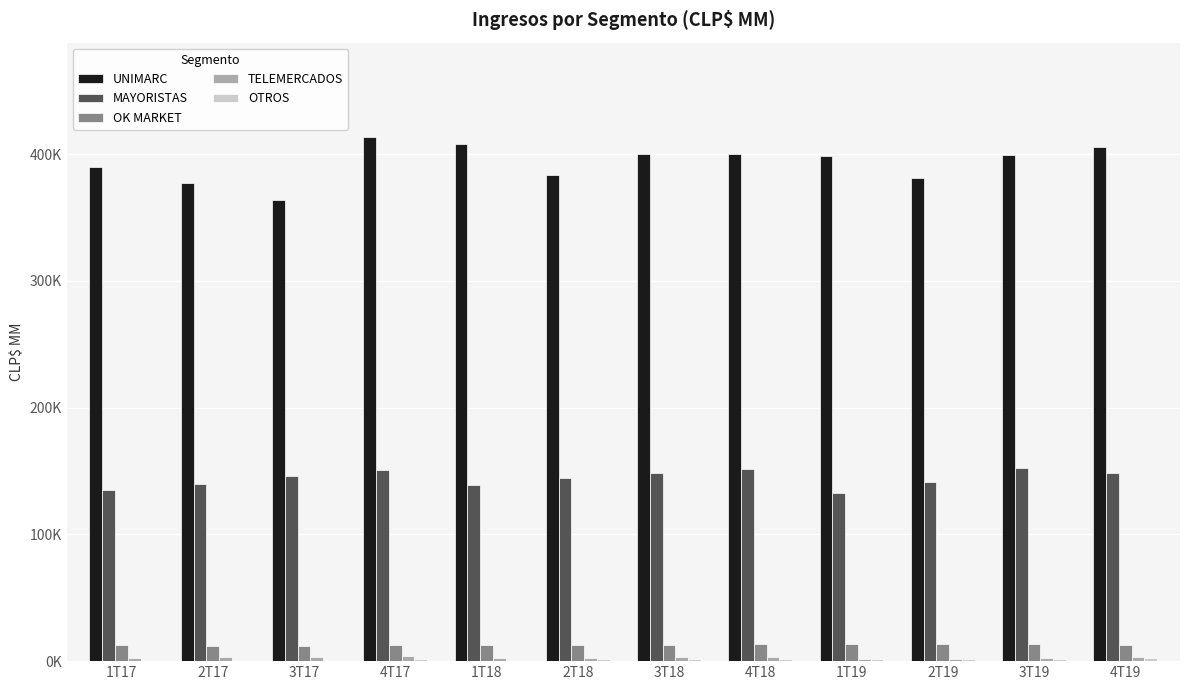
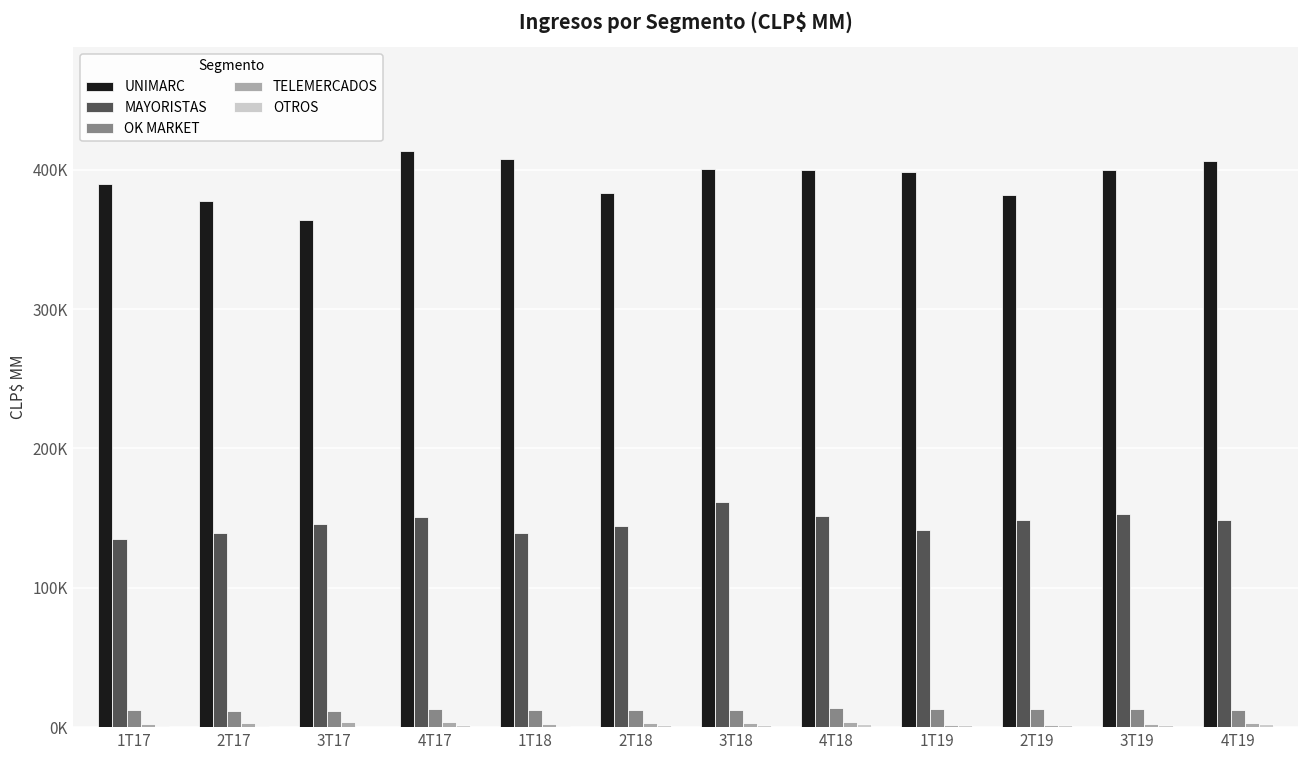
MAYORISTAS, 3T18: 148000 -> 162000
MAYORISTAS, 1T19: 132000 -> 142000
MAYORISTAS, 2T19: 142000 -> 149000
